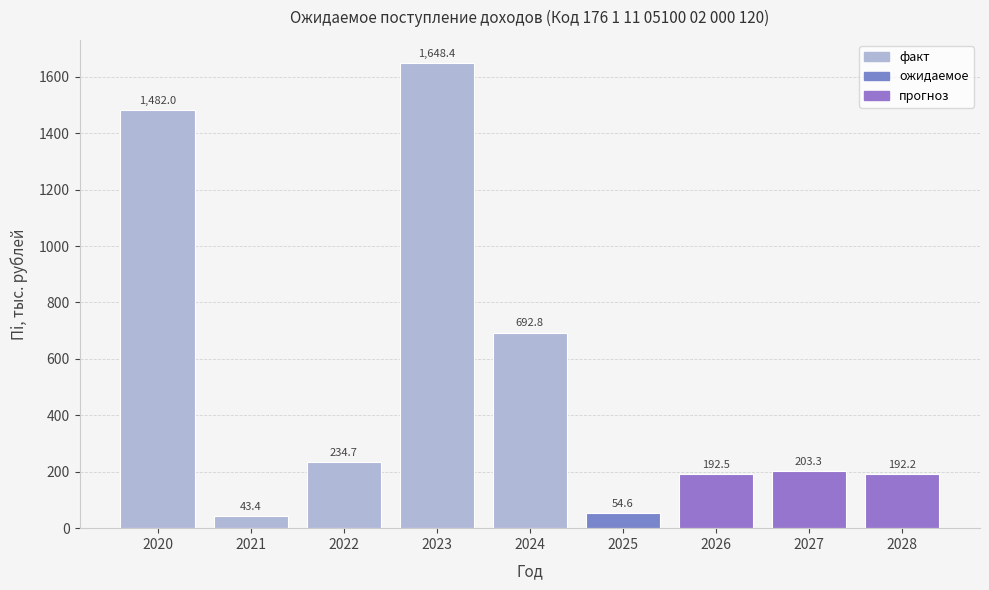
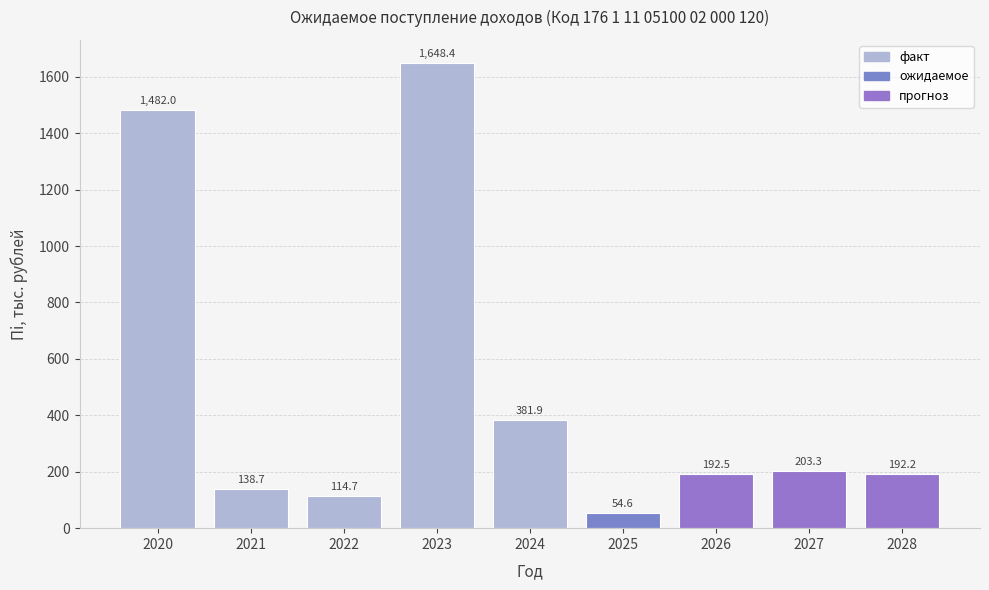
2021: 43.4 -> 138.7
2022: 234.7 -> 114.7
2024: 692.8 -> 381.9
